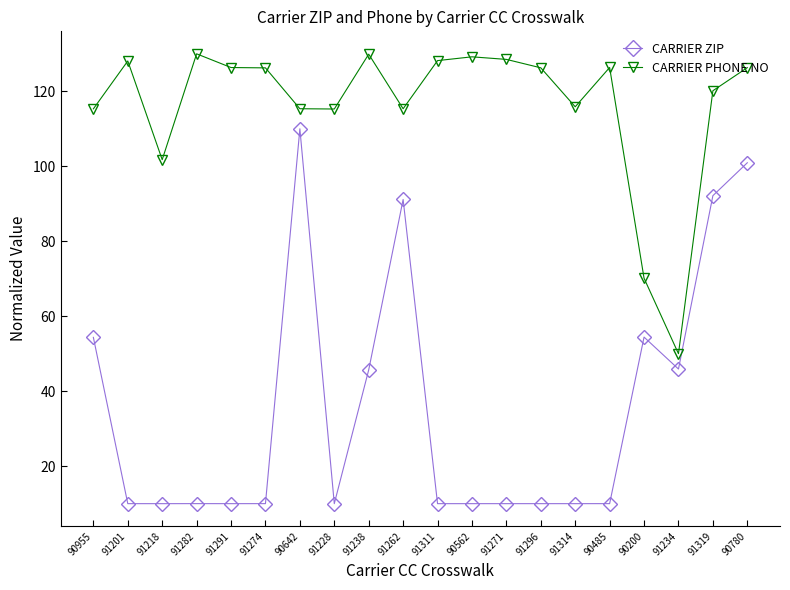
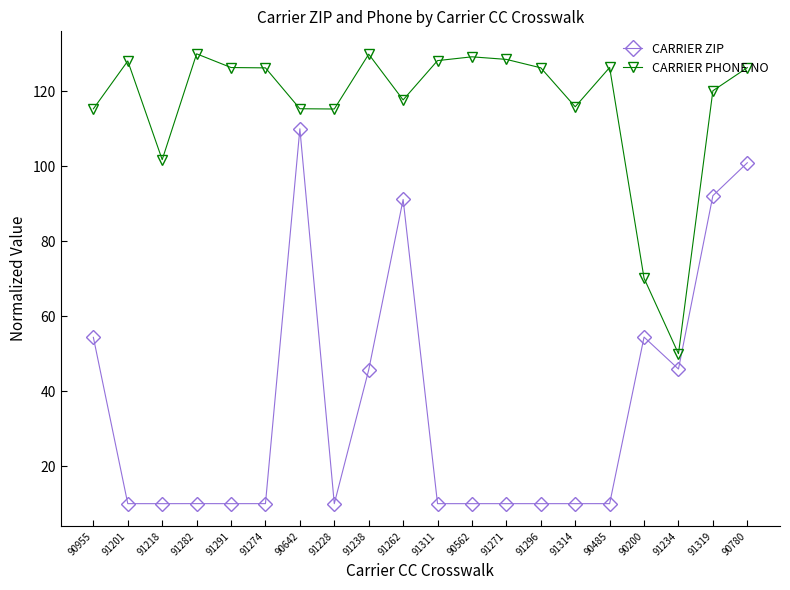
CARRIER PHONE NO, 91262: 115 -> 118
